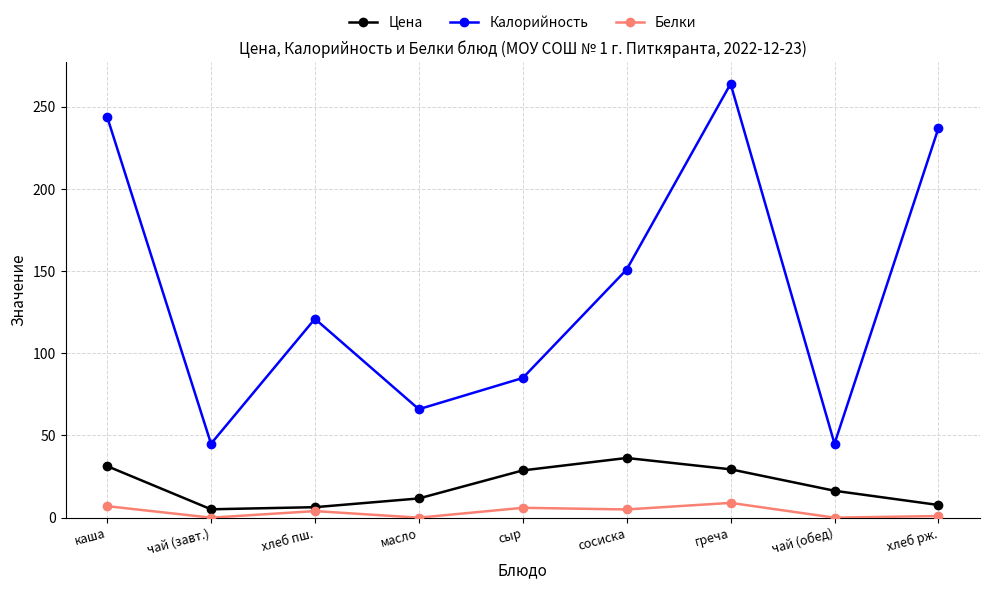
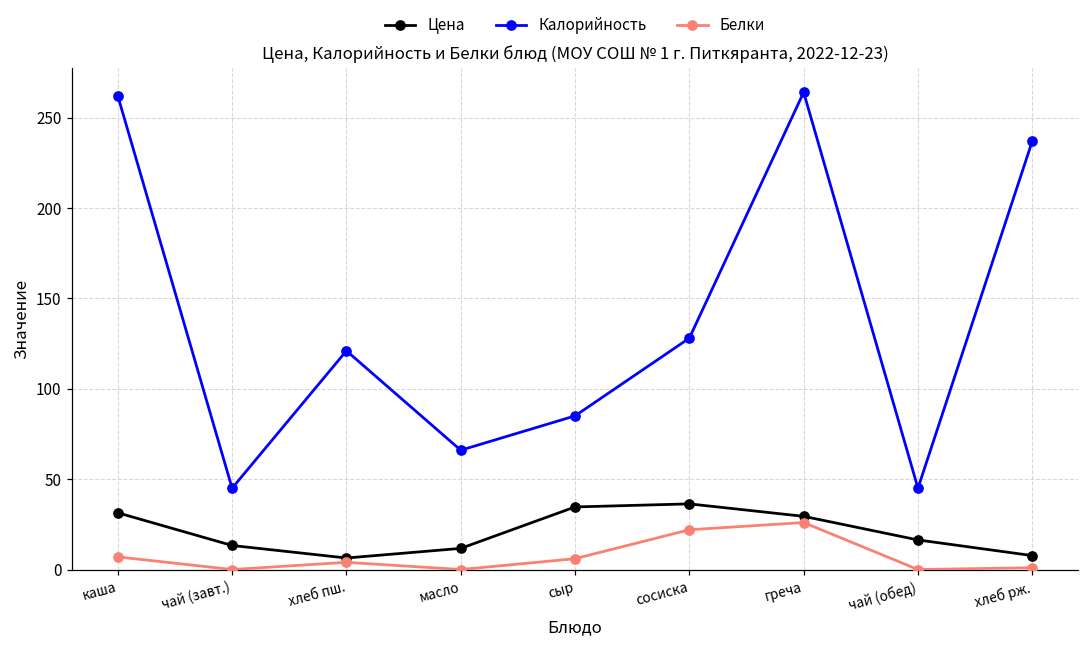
Калорийность, каша: 244 -> 262
Цена, чай (завт.): 5 -> 13
Цена, сыр: 29 -> 35
Калорийность, сосиска: 151 -> 128
Белки, сосиска: 5 -> 22
Белки, греча: 9 -> 26
